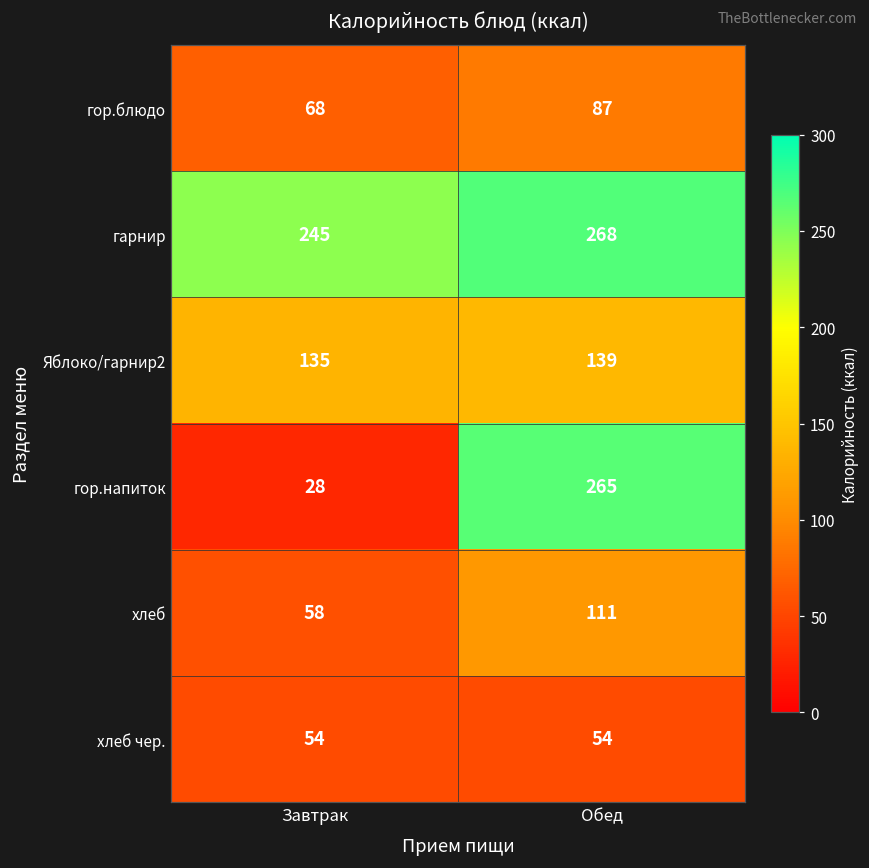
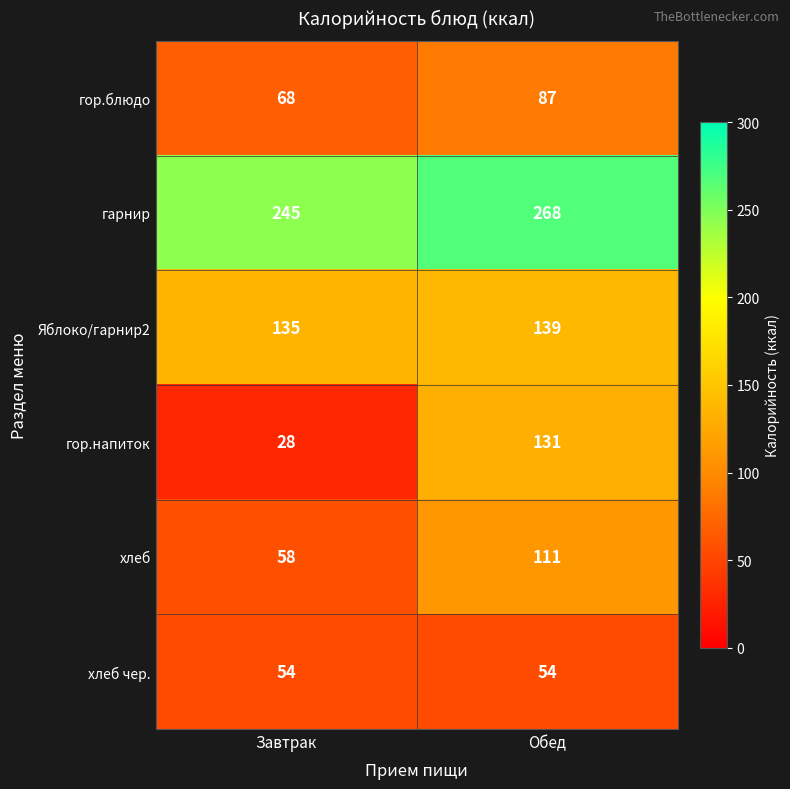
гор.напиток, Обед: 265 -> 131
